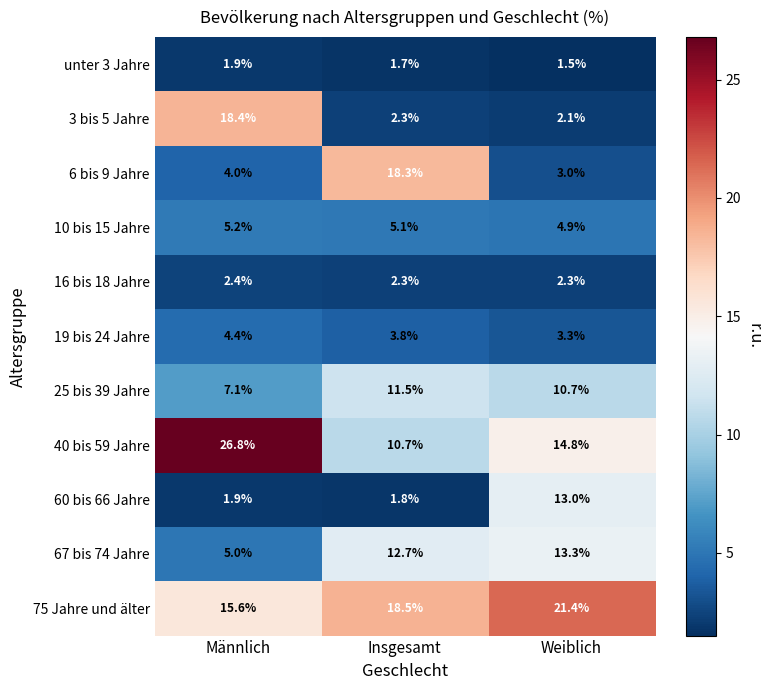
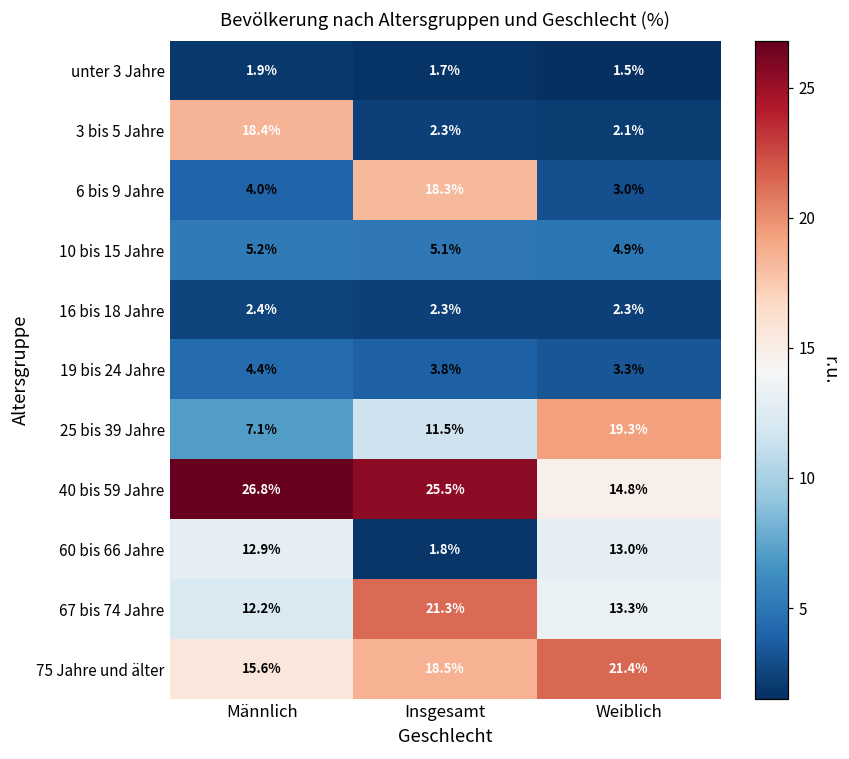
25 bis 39 Jahre, Weiblich: 10.7% -> 19.3%
40 bis 59 Jahre, Insgesamt: 10.7% -> 25.5%
60 bis 66 Jahre, Männlich: 1.9% -> 12.9%
67 bis 74 Jahre, Männlich: 5.0% -> 12.2%
67 bis 74 Jahre, Insgesamt: 12.7% -> 21.3%
